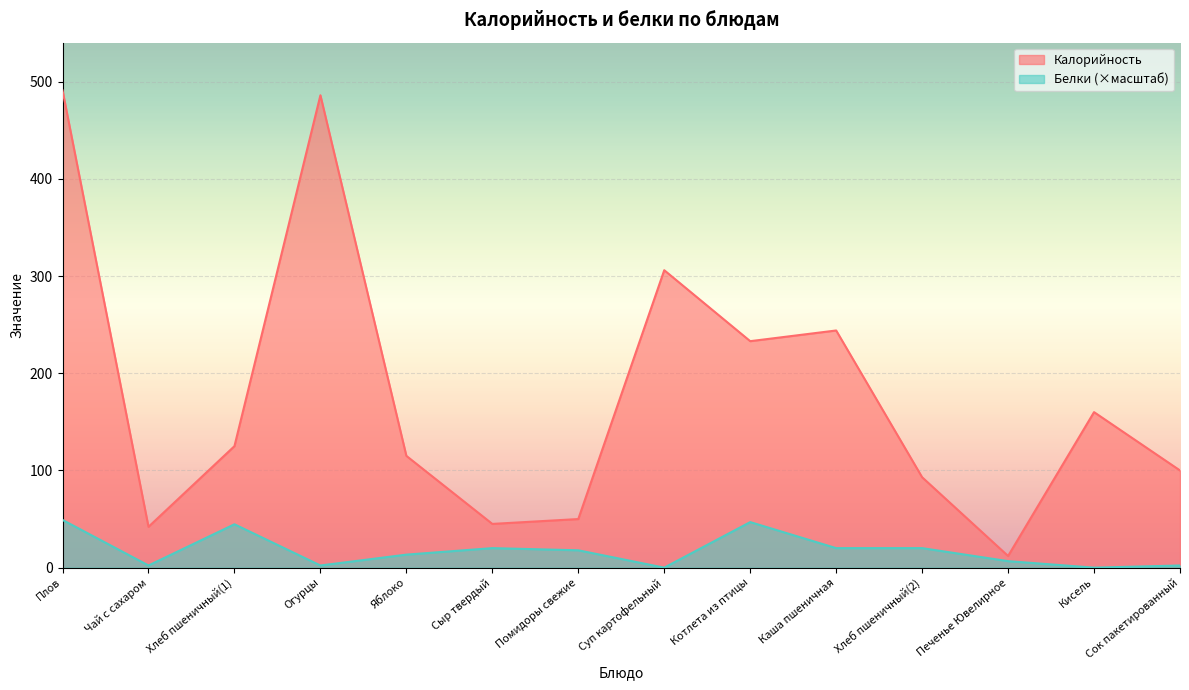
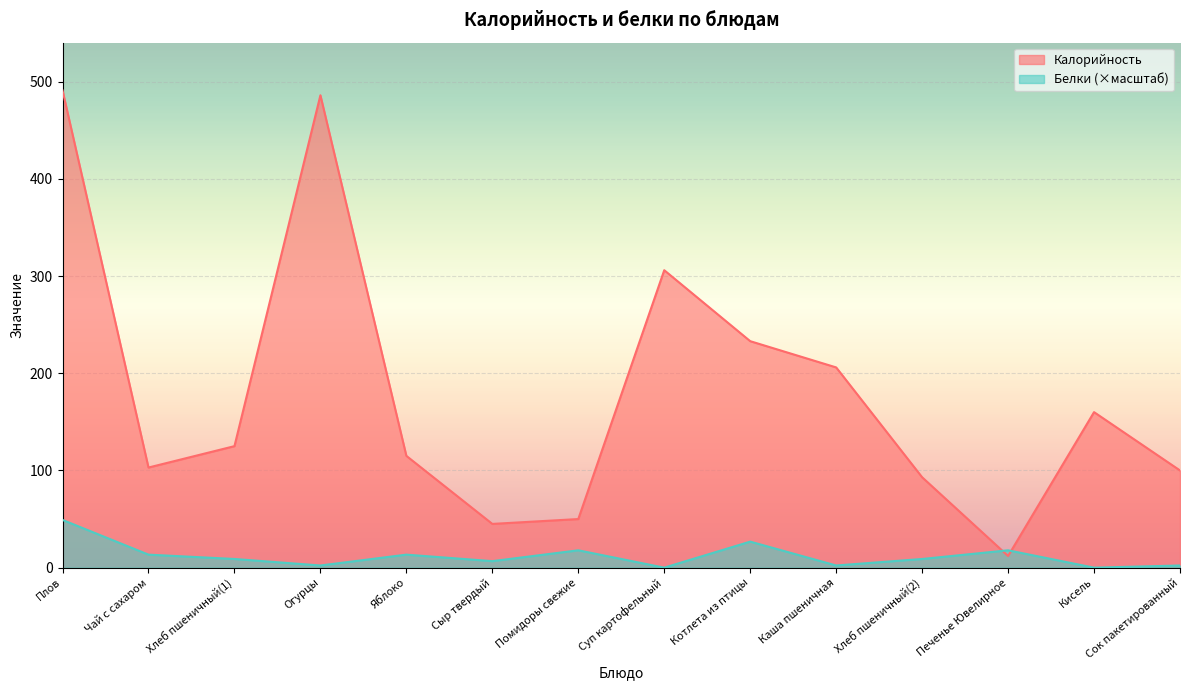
Калорийность, Чай с сахаром: 40 -> 100
Белки (×масштаб), Чай с сахаром: 0 -> 10
Белки (×масштаб), Хлеб пшеничный(1): 40 -> 10
Белки (×масштаб), Сыр твердый: 20 -> 10
Белки (×масштаб), Котлета из птицы: 50 -> 30
Калорийность, Каша пшеничная: 240 -> 210
Белки (×масштаб), Каша пшеничная: 20 -> 0
Белки (×масштаб), Хлеб пшеничный(2): 20 -> 10
Белки (×масштаб), Печенье Ювелирное: 10 -> 20
